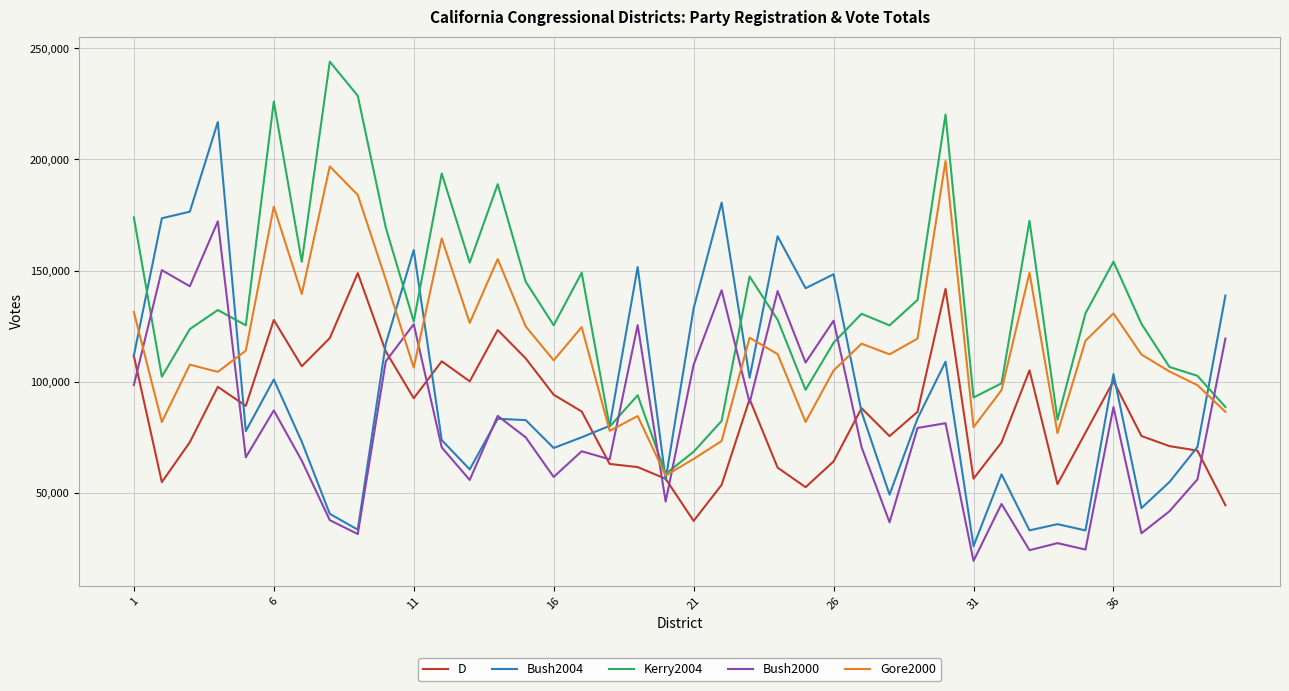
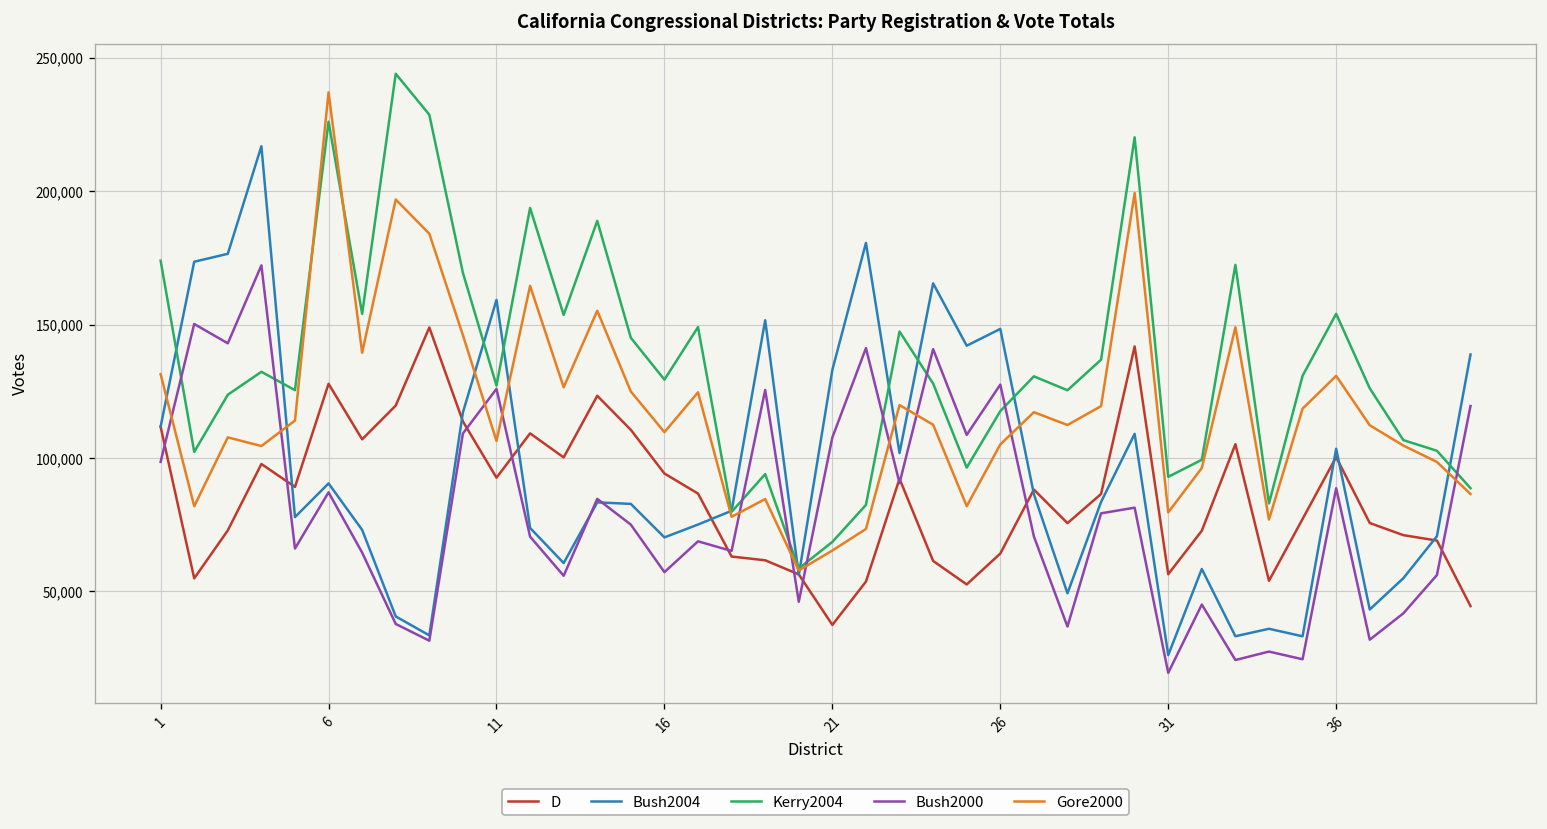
Bush2004, 6: 101,000 -> 90,000
Gore2000, 6: 179,000 -> 237,000
Kerry2004, 16: 125,000 -> 129,000
